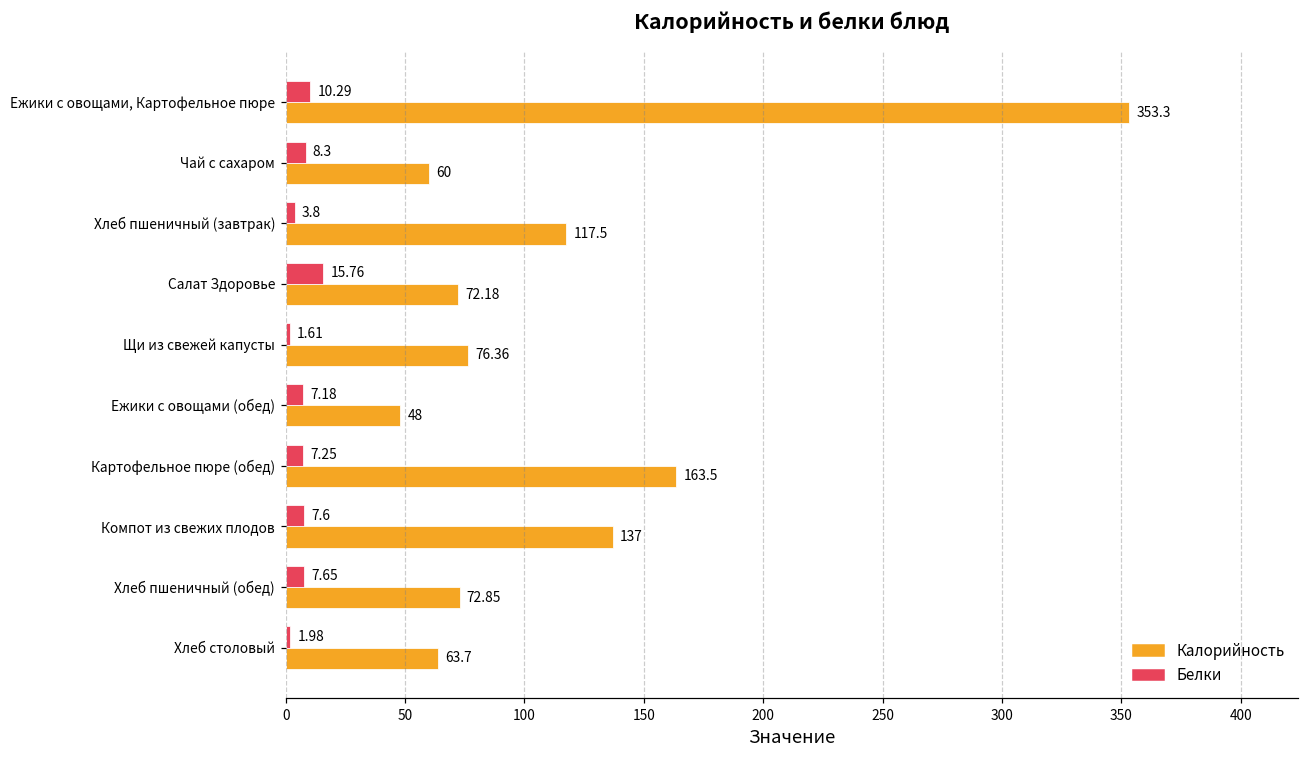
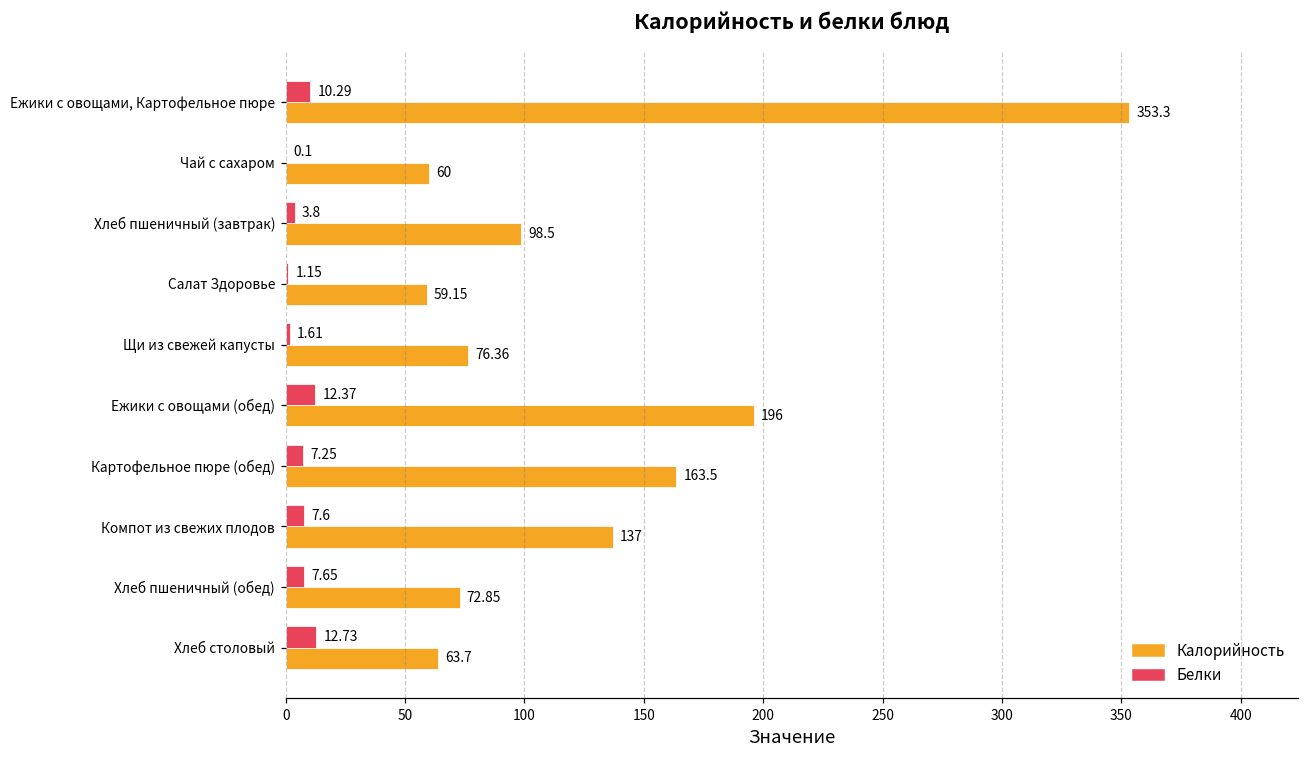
Белки, Чай с сахаром: 8.3 -> 0.1
Калорийность, Хлеб пшеничный (завтрак): 117.5 -> 98.5
Белки, Салат Здоровье: 15.76 -> 1.15
Калорийность, Салат Здоровье: 72.18 -> 59.15
Белки, Ежики с овощами (обед): 7.18 -> 12.37
Калорийность, Ежики с овощами (обед): 48 -> 196
Белки, Хлеб столовый: 1.98 -> 12.73
